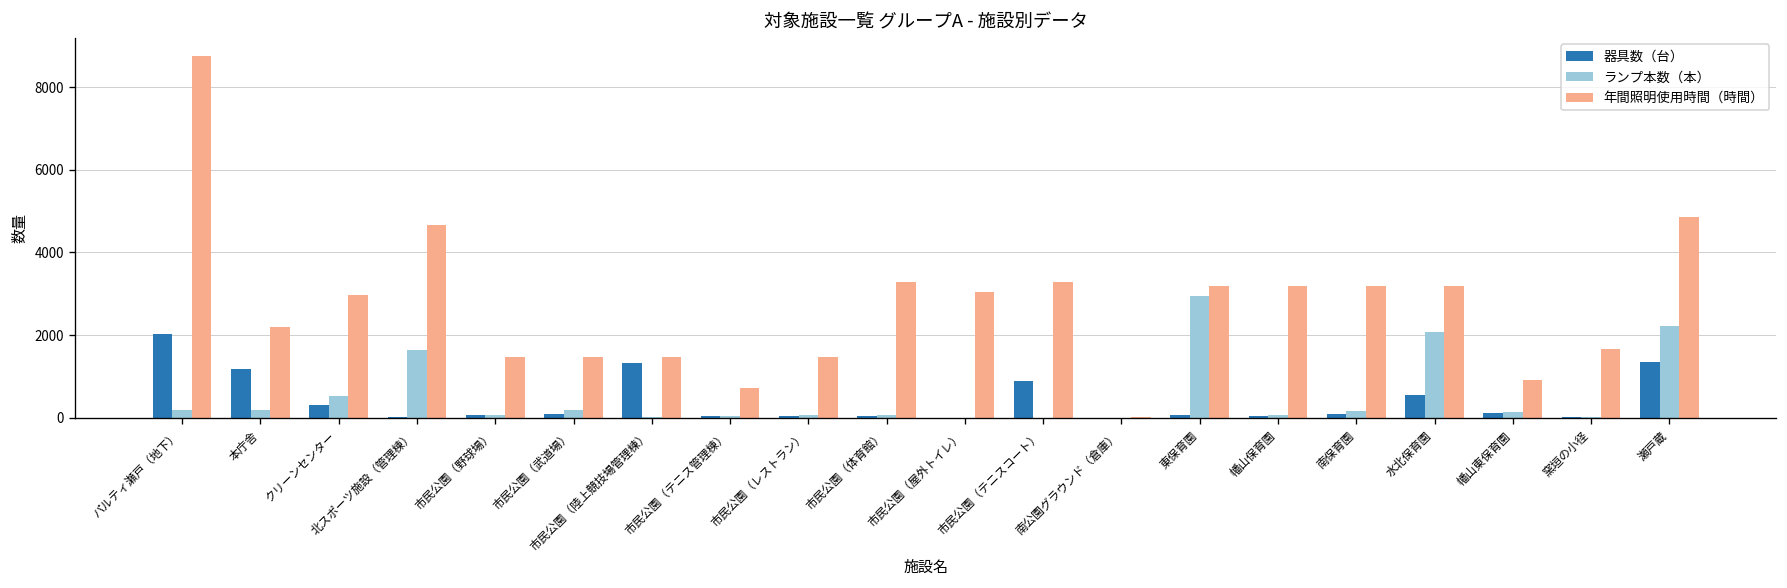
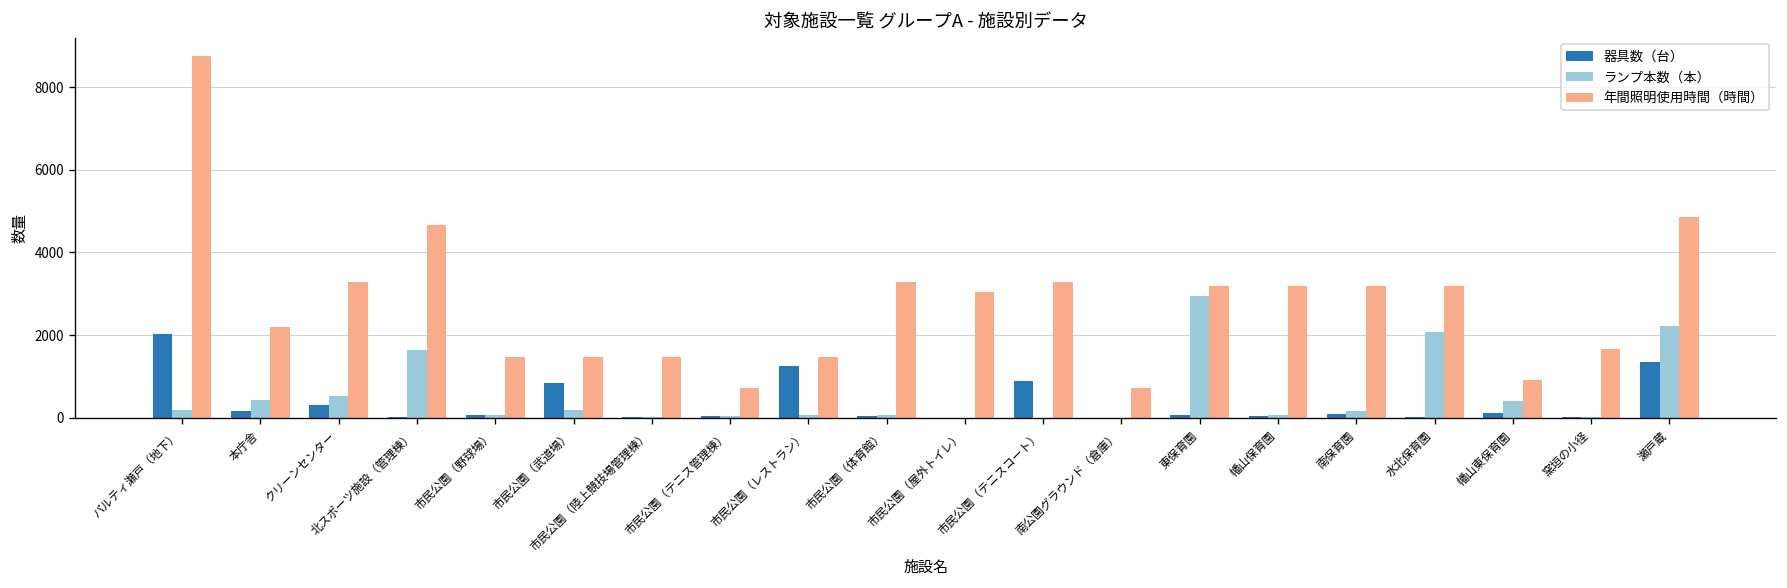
器具数（台）, 本庁舎: 1200 -> 200
ランプ本数（本）, 本庁舎: 200 -> 400
年間照明使用時間（時間）, クリーンセンター: 3000 -> 3300
器具数（台）, 市民公園（武道場）: 100 -> 900
器具数（台）, 市民公園（陸上競技場管理棟）: 1300 -> 0
器具数（台）, 市民公園（レストラン）: 0 -> 1200
年間照明使用時間（時間）, 南公園グラウンド（倉庫）: 0 -> 700
器具数（台）, 水北保育園: 600 -> 0
ランプ本数（本）, 幡山東保育園: 100 -> 400
